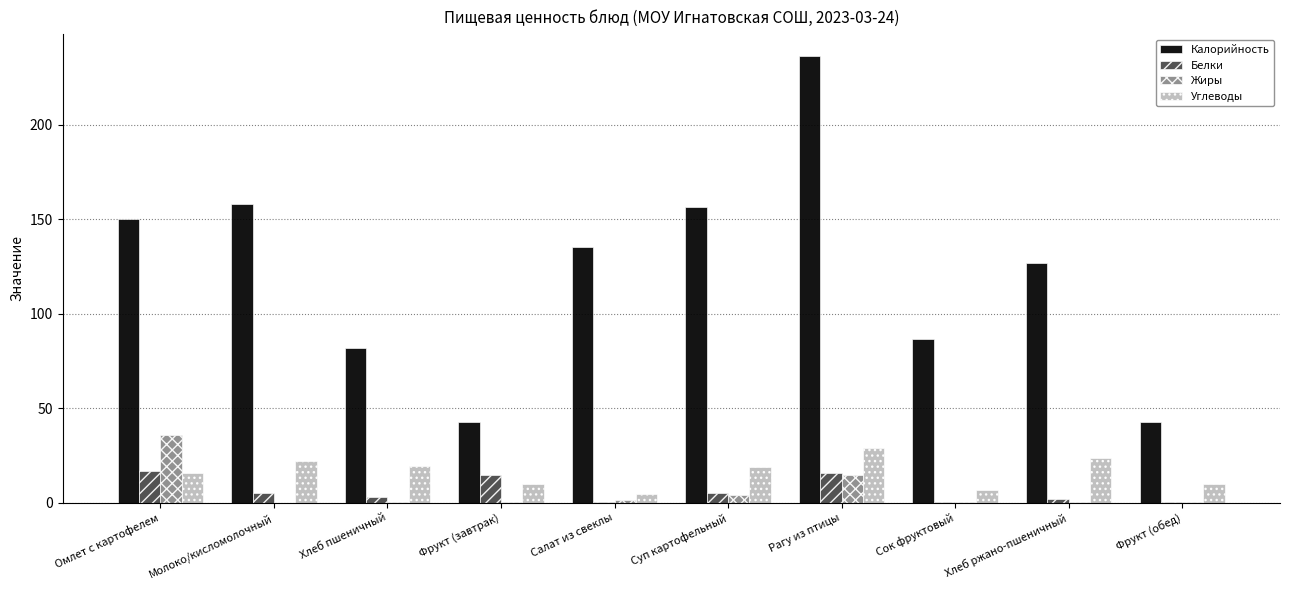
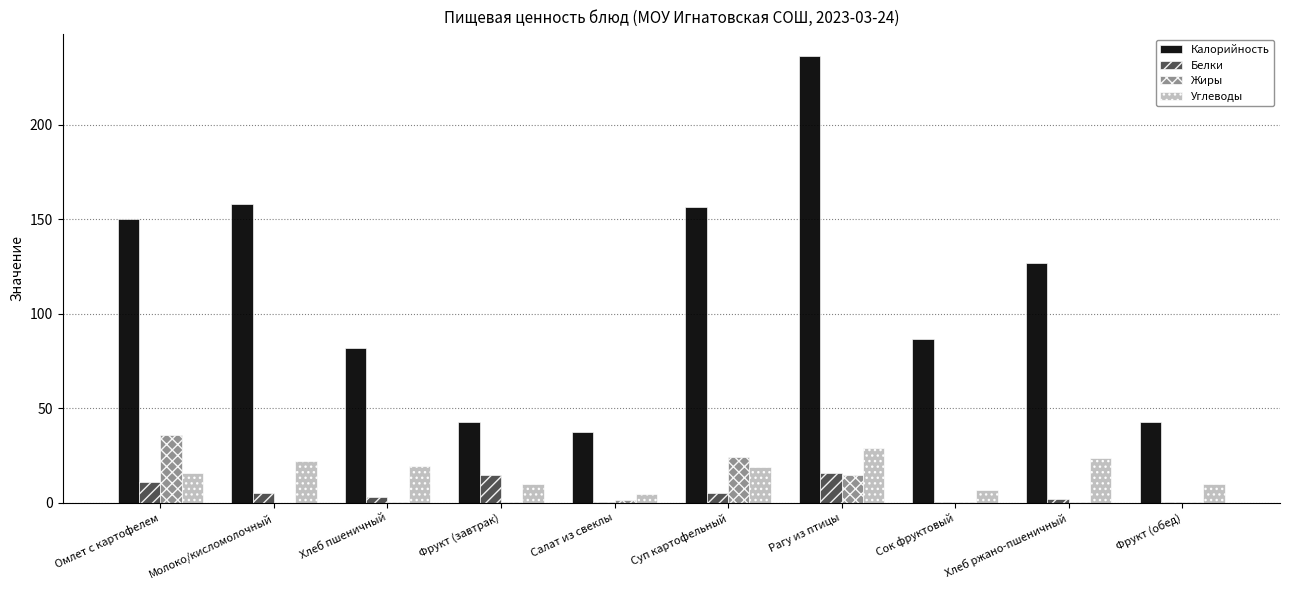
Белки, Омлет с картофелем: 17 -> 11
Калорийность, Салат из свеклы: 135 -> 37
Жиры, Суп картофельный: 4 -> 24
